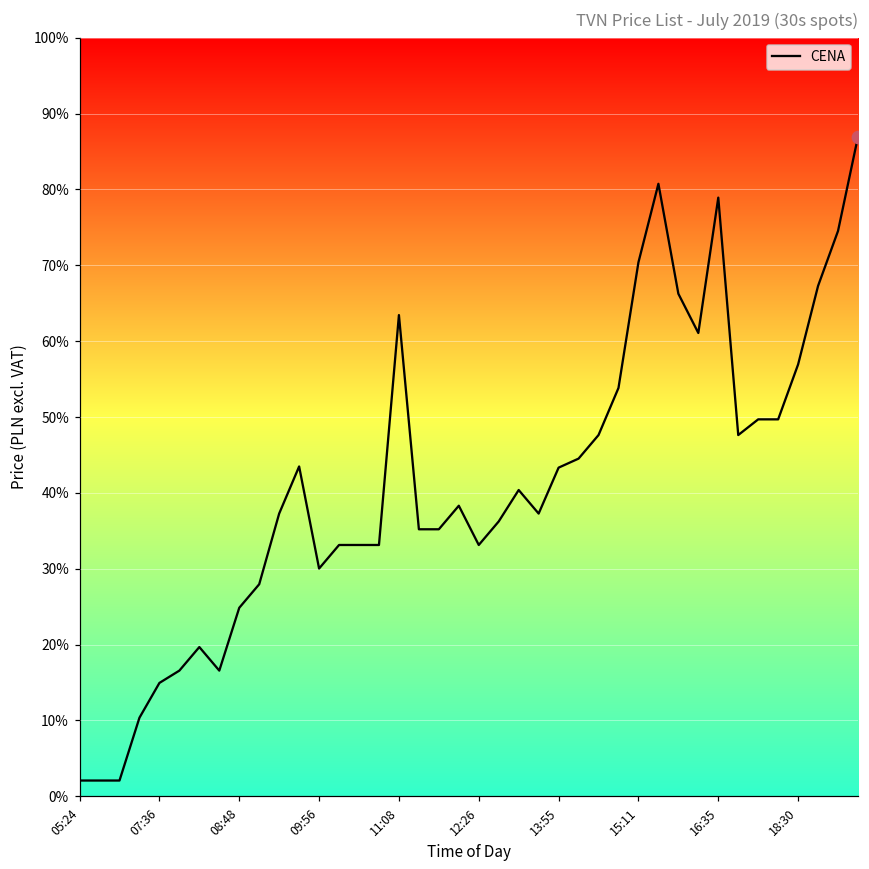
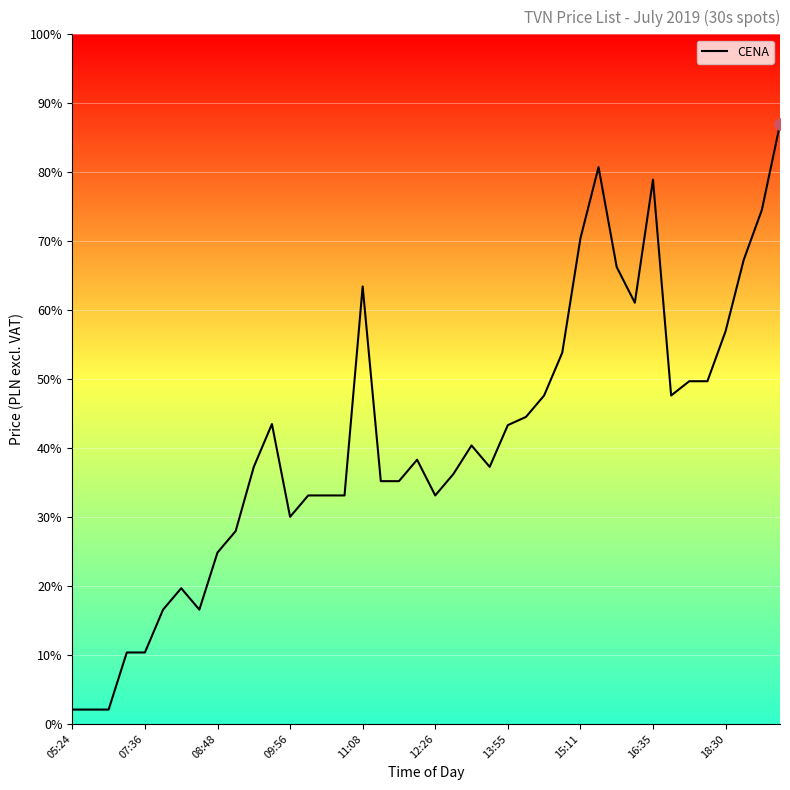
CENA, 07:36: 15% -> 10%
